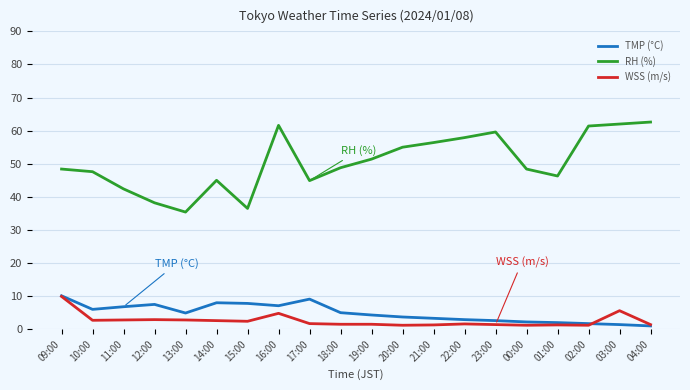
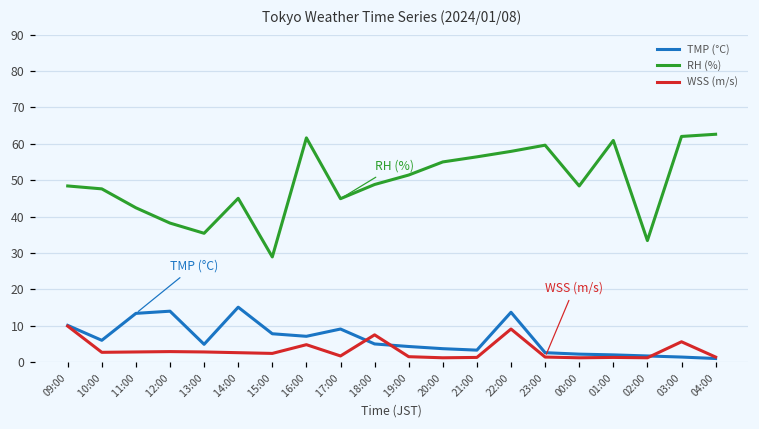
TMP (°C), 11:00: 7 -> 13
TMP (°C), 12:00: 8 -> 14
TMP (°C), 14:00: 8 -> 15
RH (%), 15:00: 37 -> 29
WSS (m/s), 18:00: 2 -> 8
TMP (°C), 22:00: 3 -> 14
WSS (m/s), 22:00: 2 -> 9
RH (%), 01:00: 46 -> 61
RH (%), 02:00: 61 -> 33
